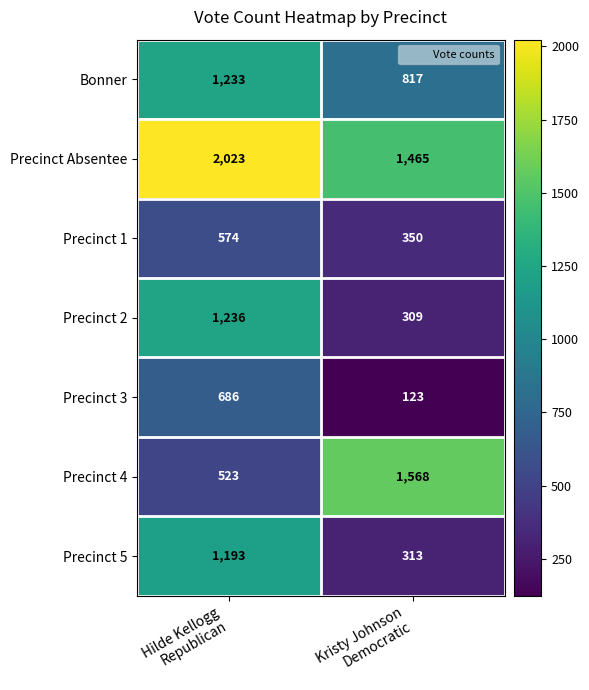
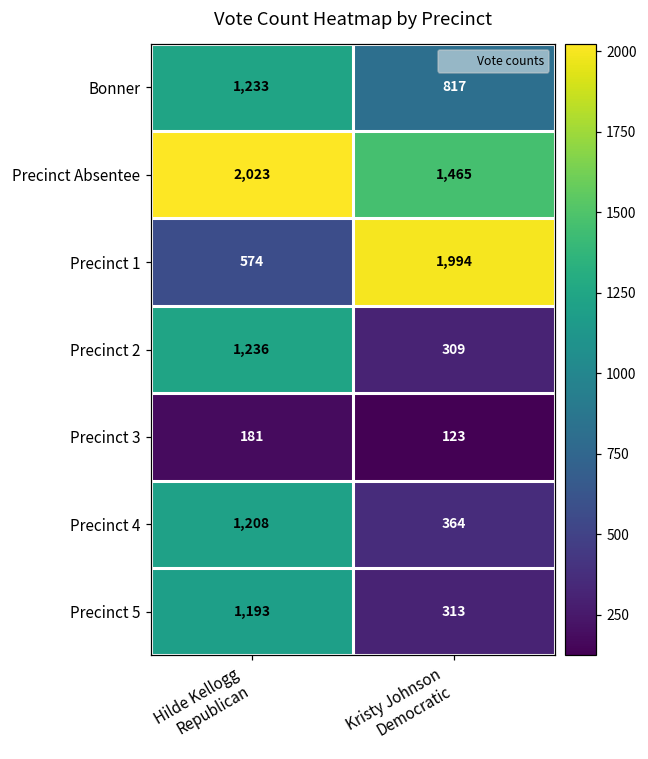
Precinct 1, Kristy Johnson Democratic: 350 -> 1,994
Precinct 3, Hilde Kellogg Republican: 686 -> 181
Precinct 4, Hilde Kellogg Republican: 523 -> 1,208
Precinct 4, Kristy Johnson Democratic: 1,568 -> 364
